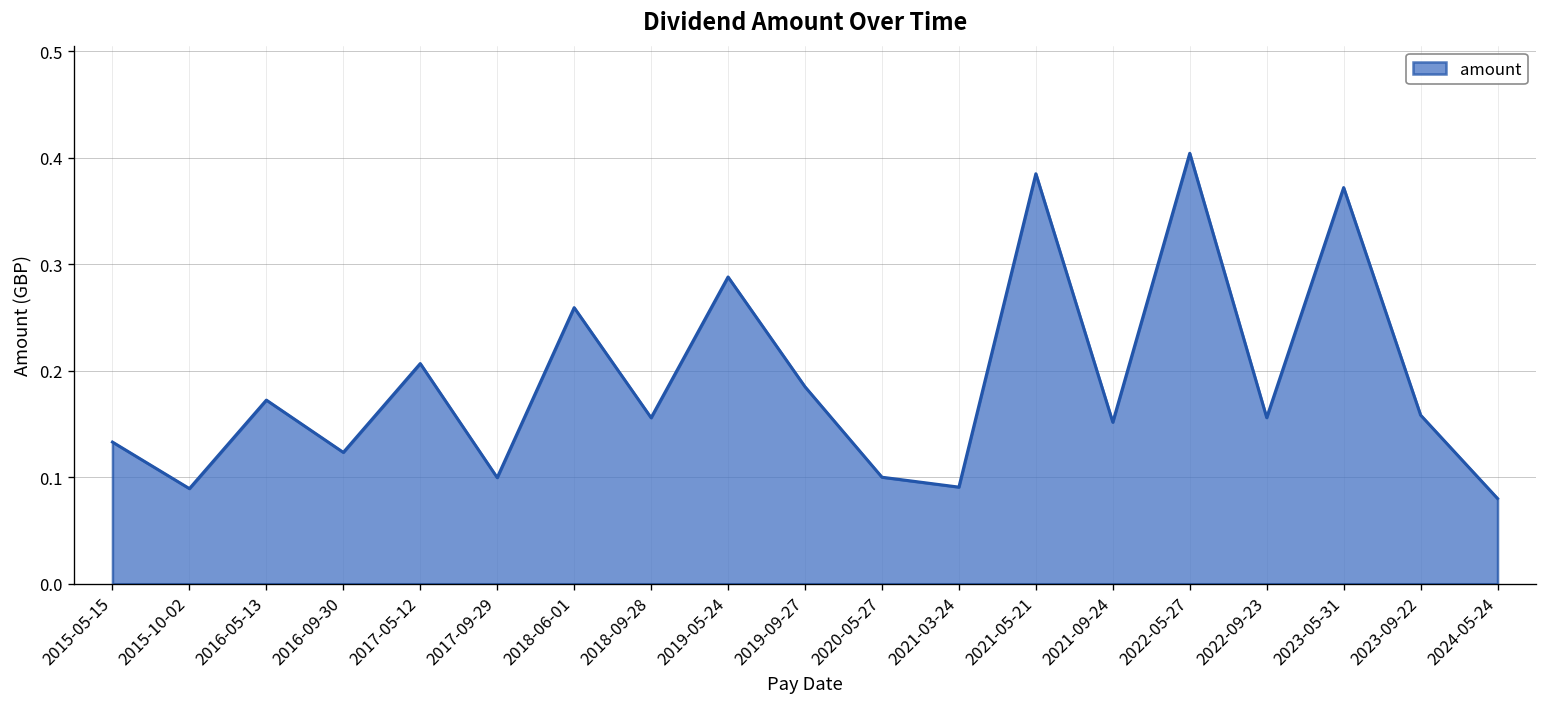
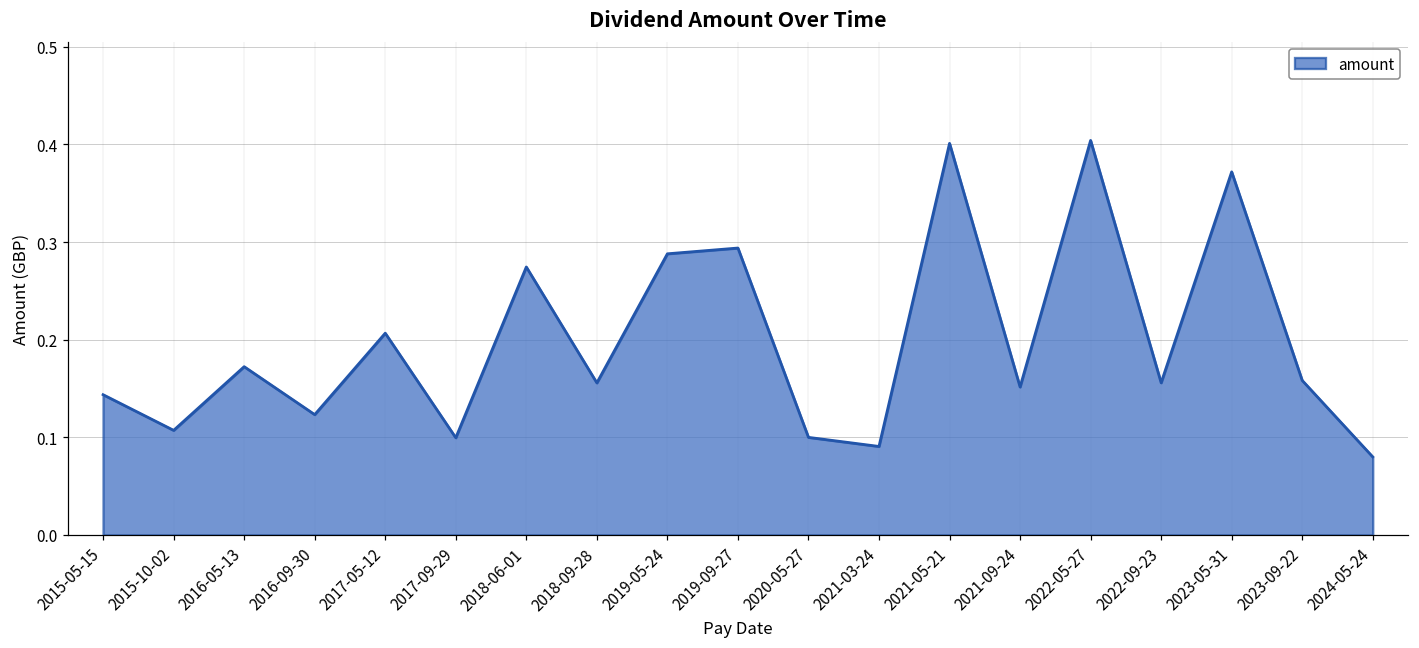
2015-05-15: 0.13 -> 0.14
2015-10-02: 0.09 -> 0.11
2018-06-01: 0.26 -> 0.27
2019-09-27: 0.18 -> 0.29
2021-05-21: 0.38 -> 0.40
